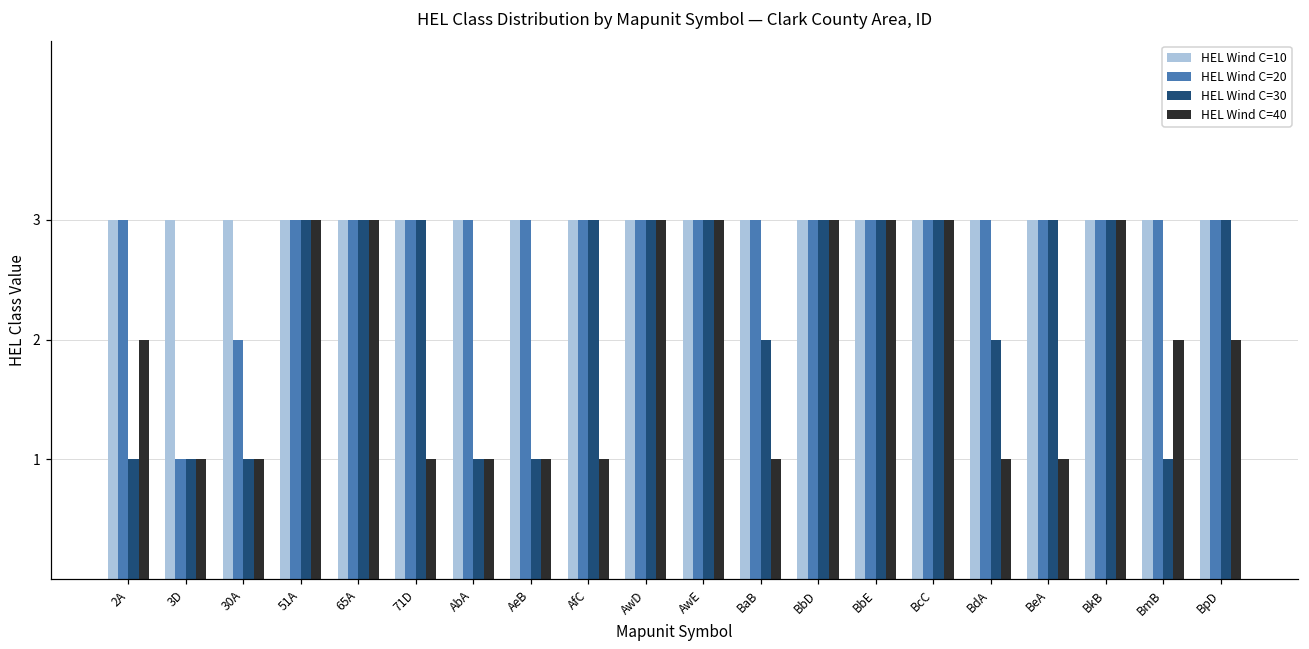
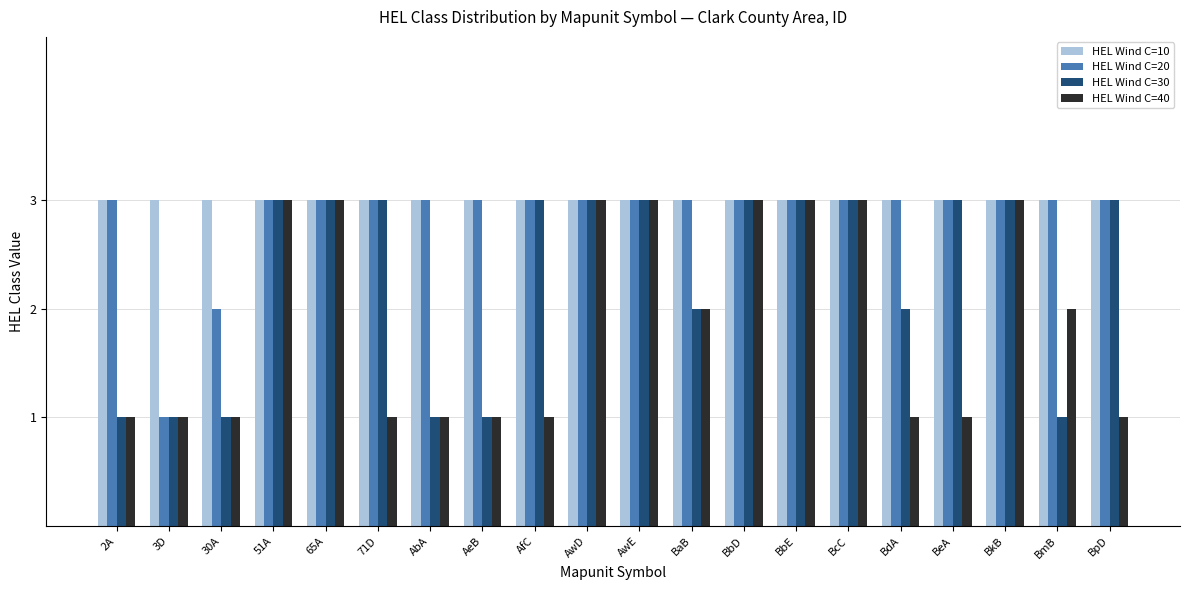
HEL Wind C=40, 2A: 2 -> 1
HEL Wind C=40, BaB: 1 -> 2
HEL Wind C=40, BpD: 2 -> 1
